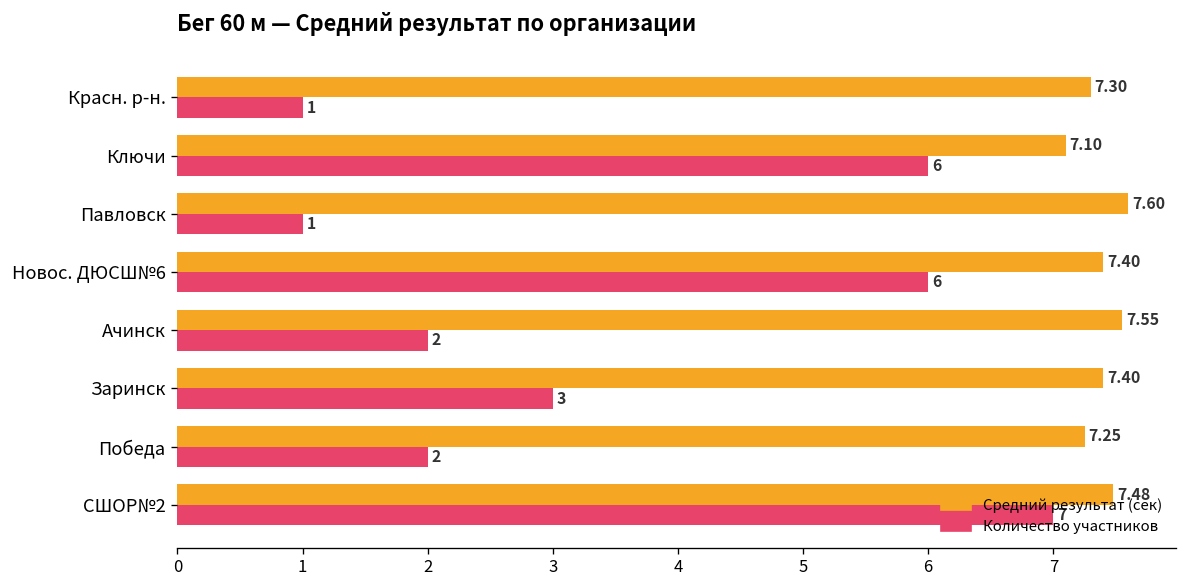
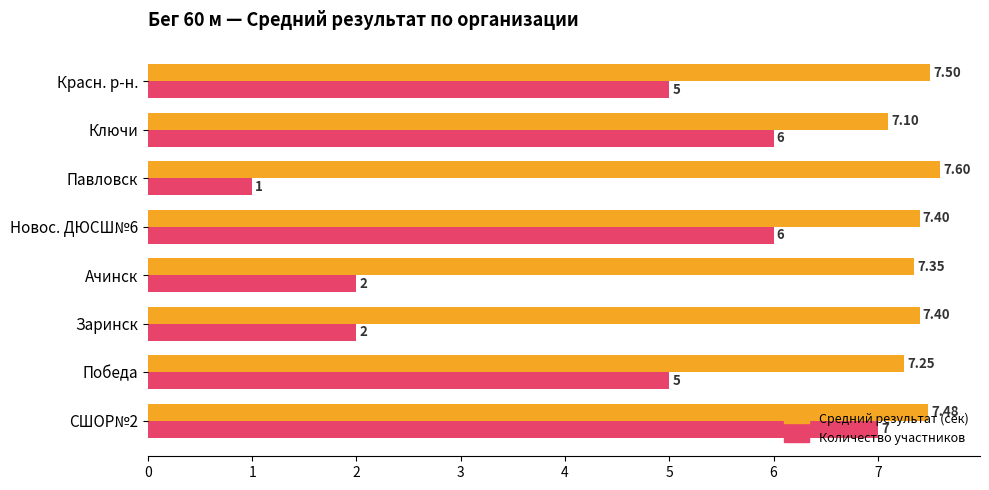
Средний результат (сек), Красн. р-н.: 7.30 -> 7.50
Количество участников, Красн. р-н.: 1 -> 5
Средний результат (сек), Ачинск: 7.55 -> 7.35
Количество участников, Заринск: 3 -> 2
Количество участников, Победа: 2 -> 5
